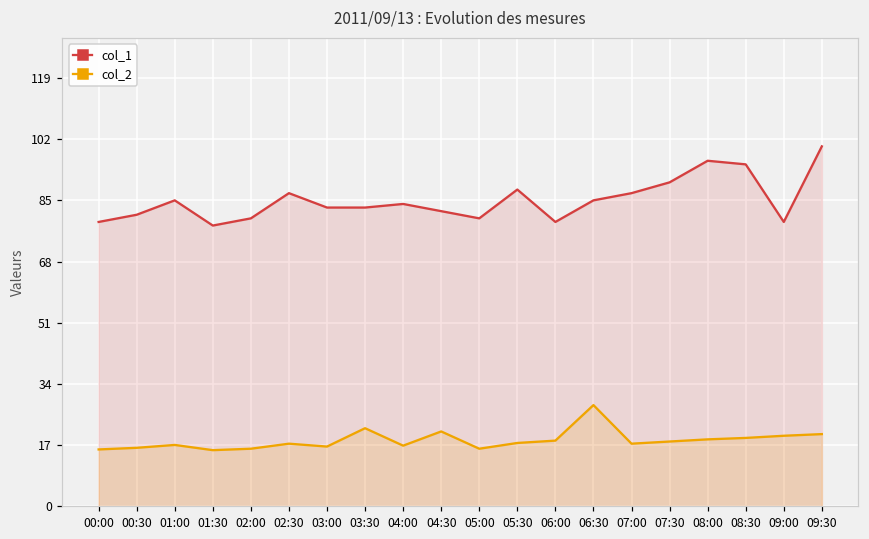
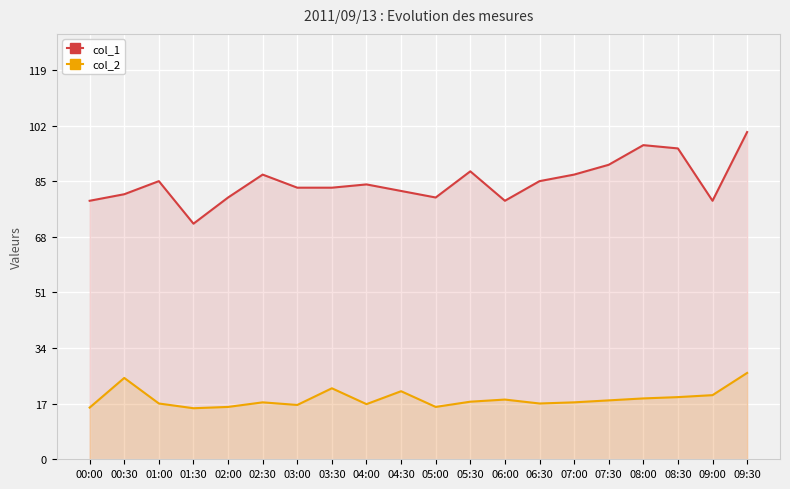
col_2, 00:30: 16 -> 25
col_1, 01:30: 78 -> 72
col_2, 06:30: 28 -> 17
col_2, 09:30: 20 -> 26
